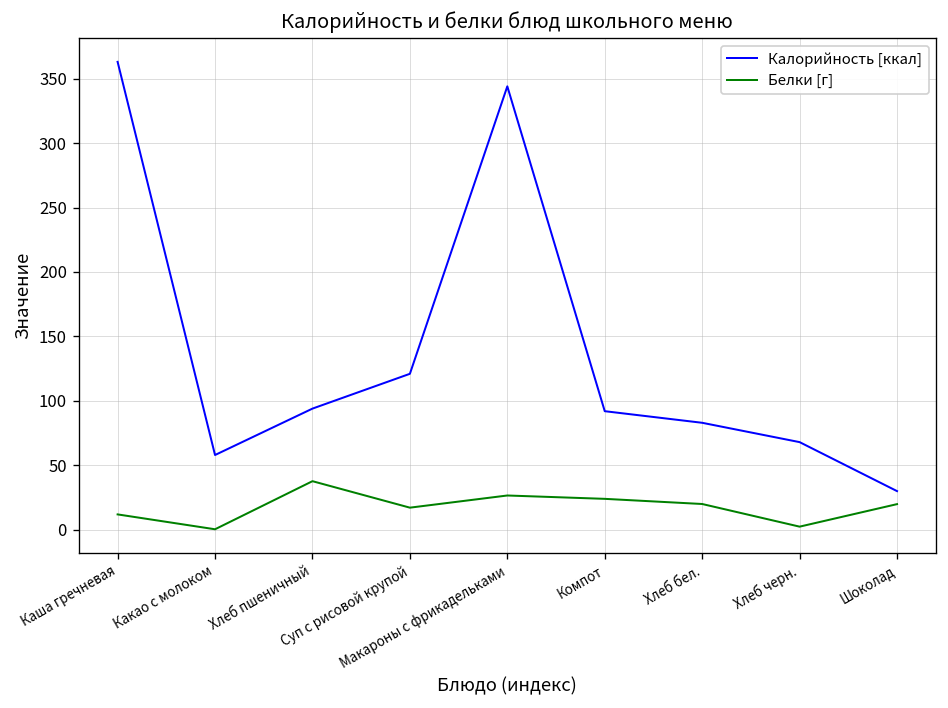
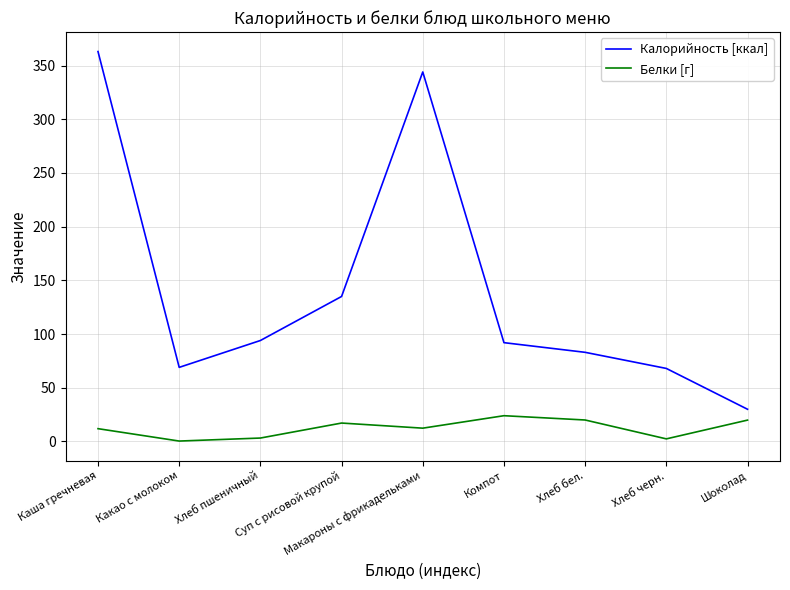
Калорийность [ккал], Какао с молоком: 58 -> 69
Белки [г], Хлеб пшеничный: 38 -> 3
Калорийность [ккал], Суп с рисовой крупой: 121 -> 135
Белки [г], Макароны с фрикадельками: 27 -> 12
